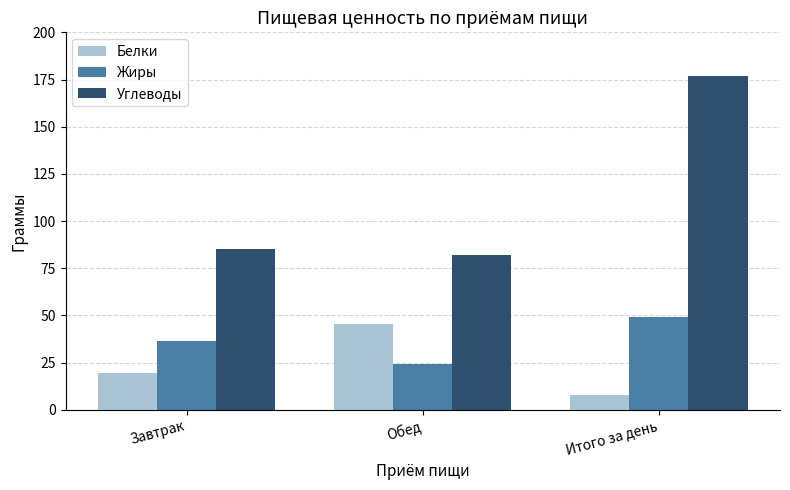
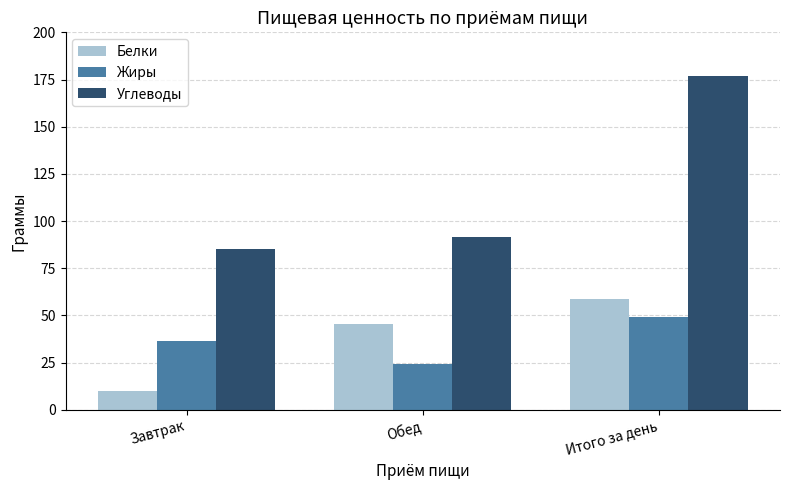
Белки, Завтрак: 20 -> 10
Углеводы, Обед: 82 -> 92
Белки, Итого за день: 8 -> 59
